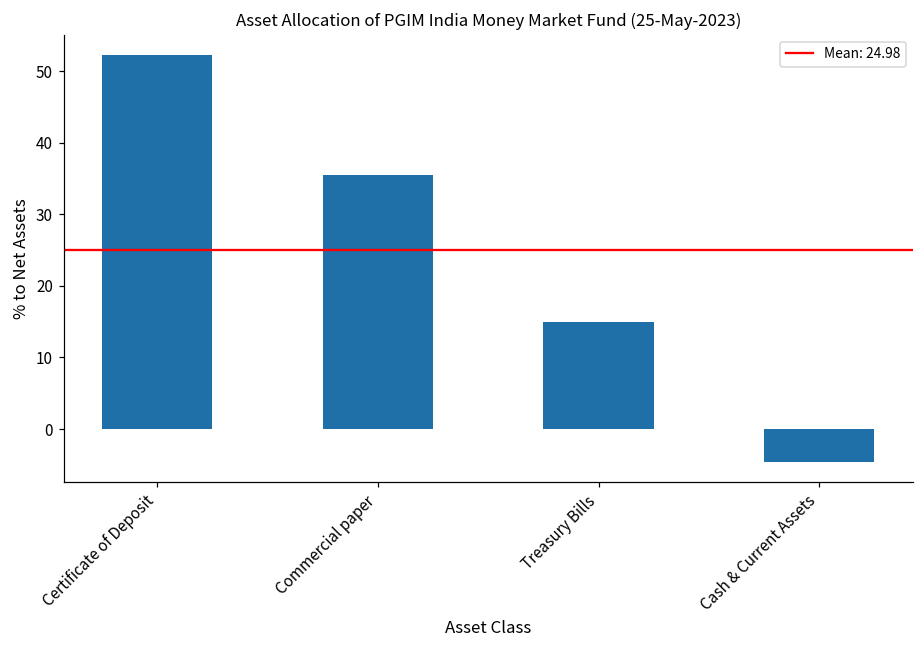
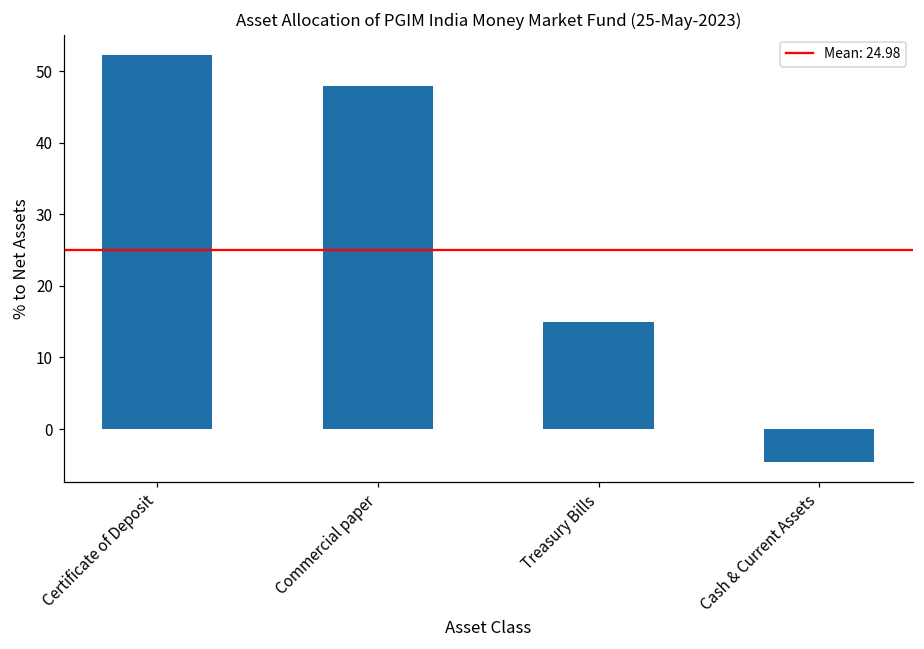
Commercial paper: 35 -> 48
